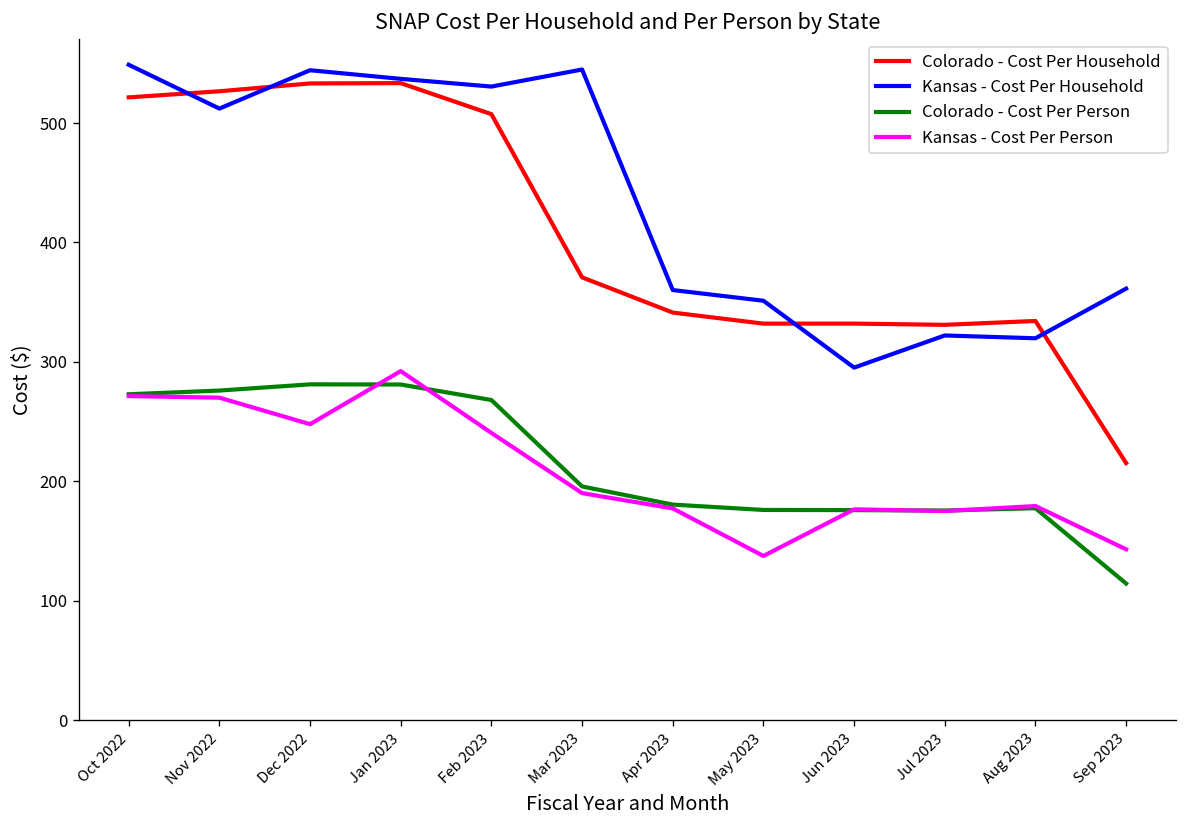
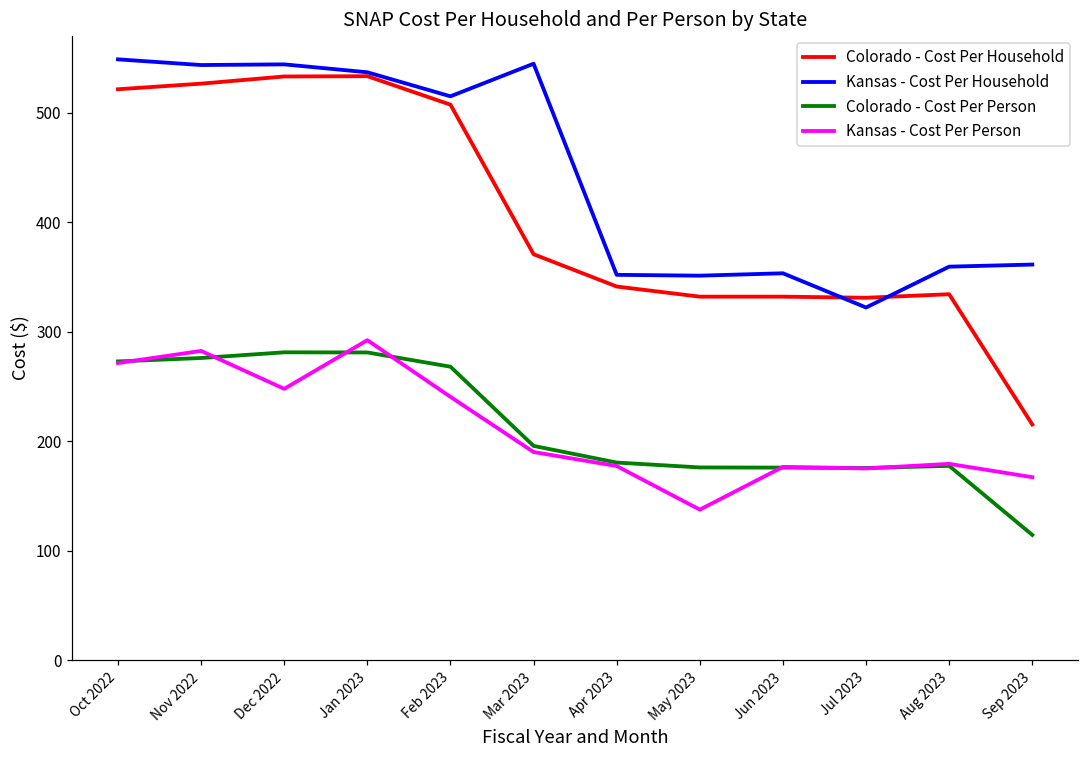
Kansas - Cost Per Household, Nov 2022: 510 -> 540
Kansas - Cost Per Person, Nov 2022: 270 -> 280
Kansas - Cost Per Household, Feb 2023: 530 -> 520
Kansas - Cost Per Household, Apr 2023: 360 -> 350
Kansas - Cost Per Household, Jun 2023: 300 -> 350
Kansas - Cost Per Household, Aug 2023: 320 -> 360
Kansas - Cost Per Person, Sep 2023: 140 -> 170
